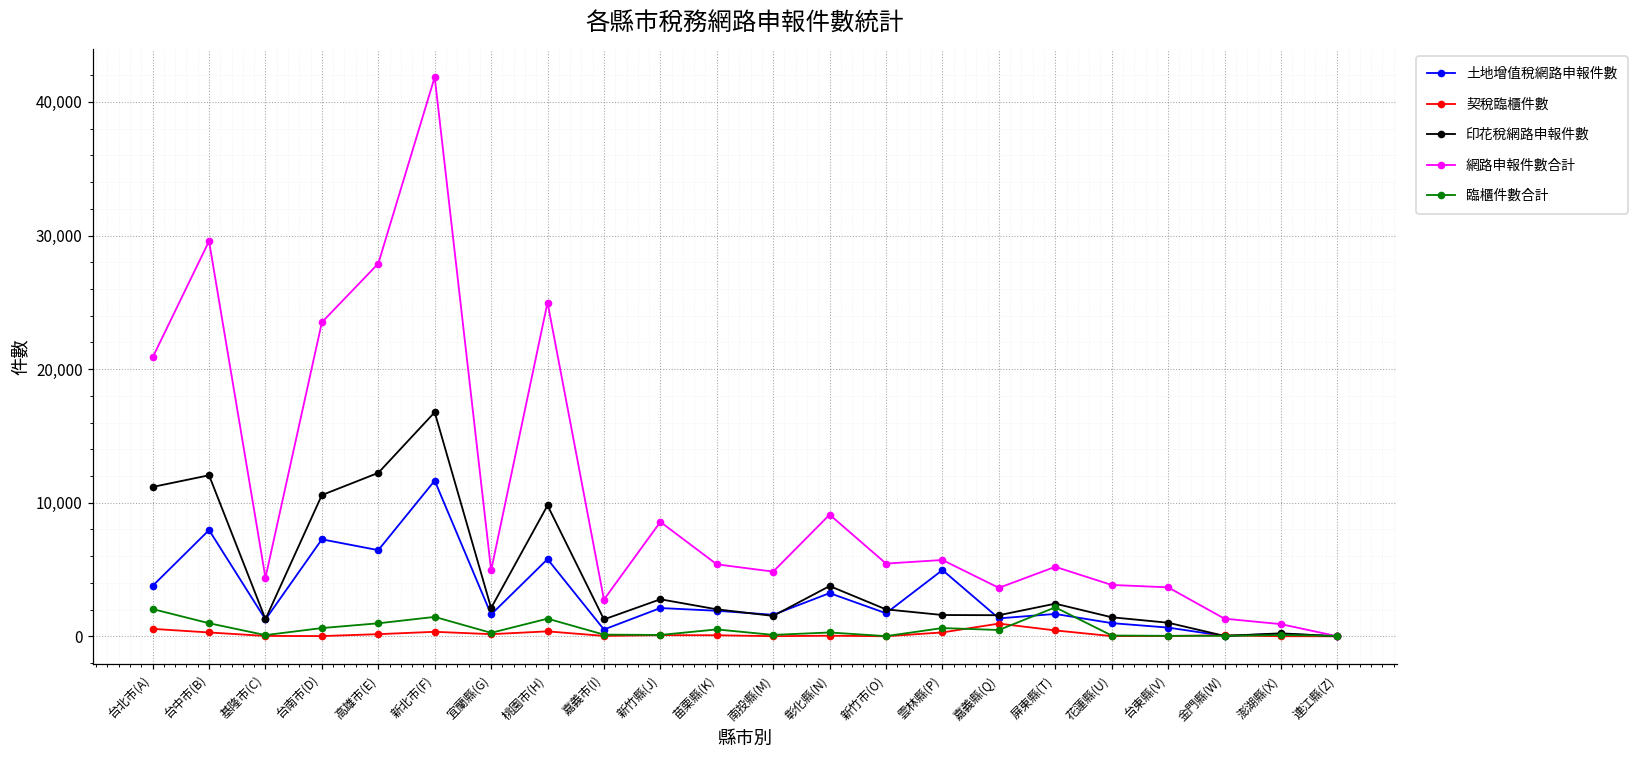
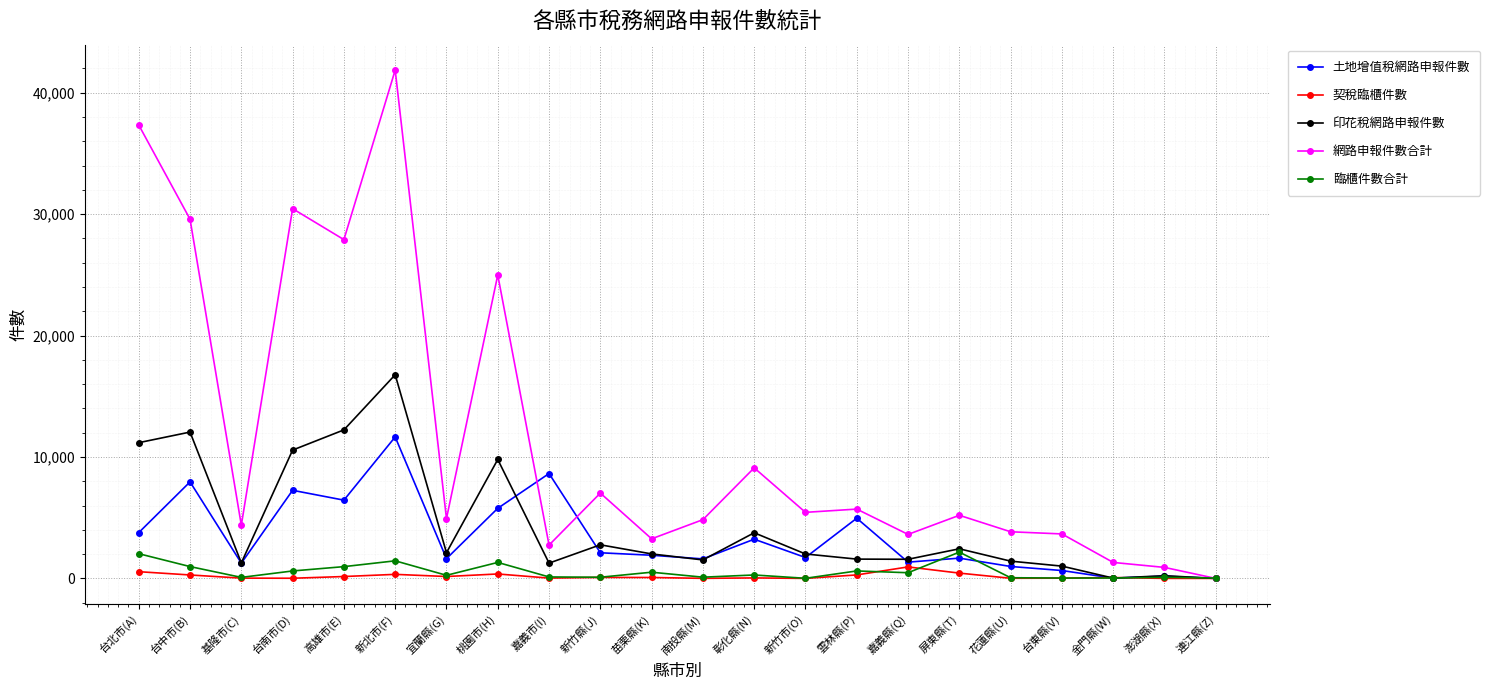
網路申報件數合計, 台北市(A): 20,900 -> 37,300
網路申報件數合計, 台南市(D): 23,500 -> 30,400
土地增值稅網路申報件數, 嘉義市(I): 500 -> 8,600
網路申報件數合計, 新竹縣(J): 8,600 -> 7,000
網路申報件數合計, 苗栗縣(K): 5,400 -> 3,300
